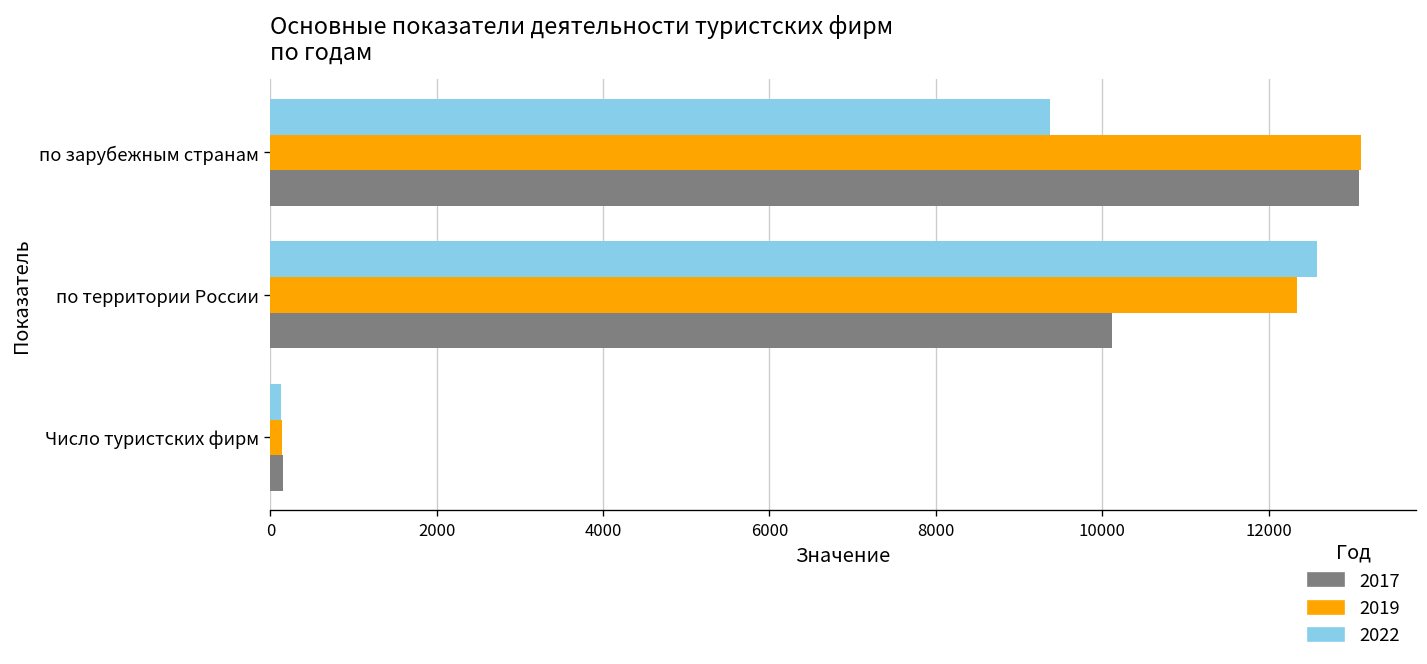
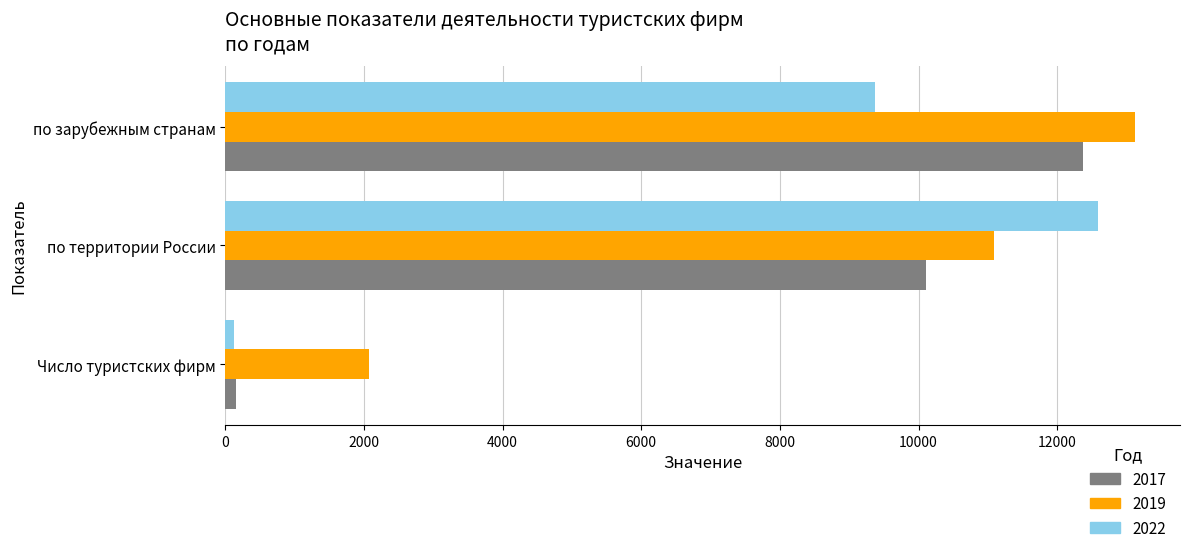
2017, по зарубежным странам: 13100 -> 12400
2019, по территории России: 12300 -> 11100
2019, Число туристских фирм: 100 -> 2100
